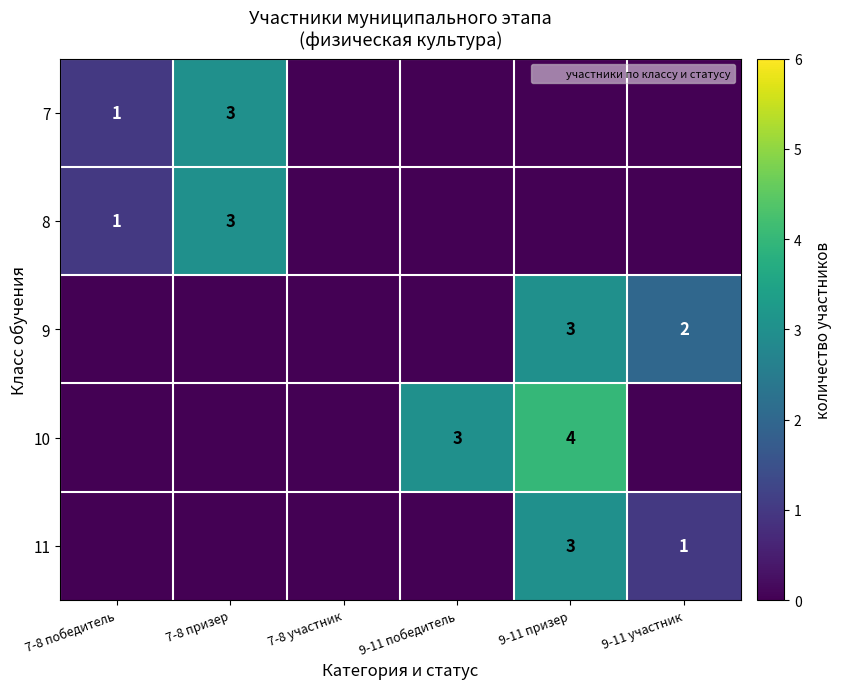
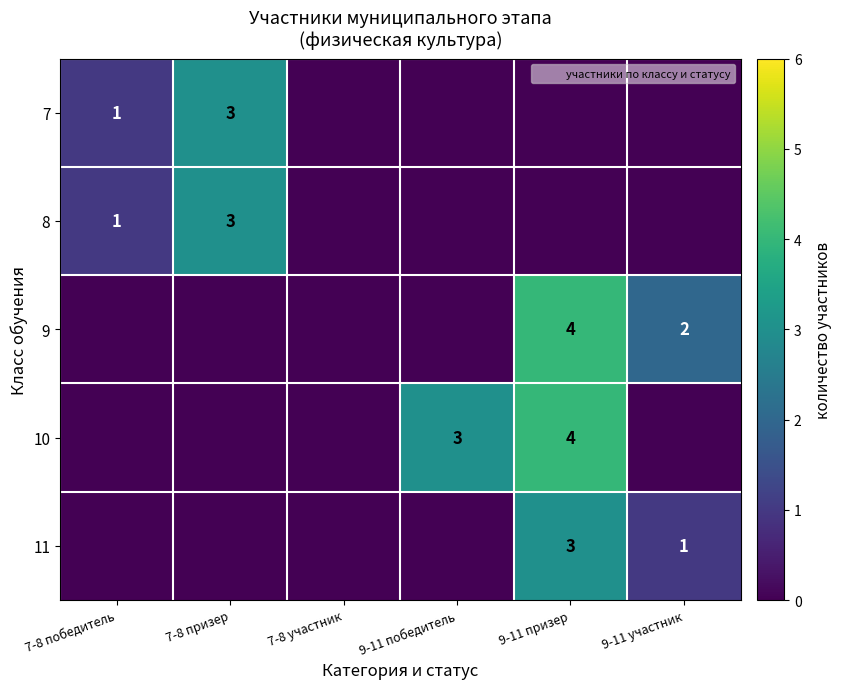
9, 9-11 призер: 3 -> 4
